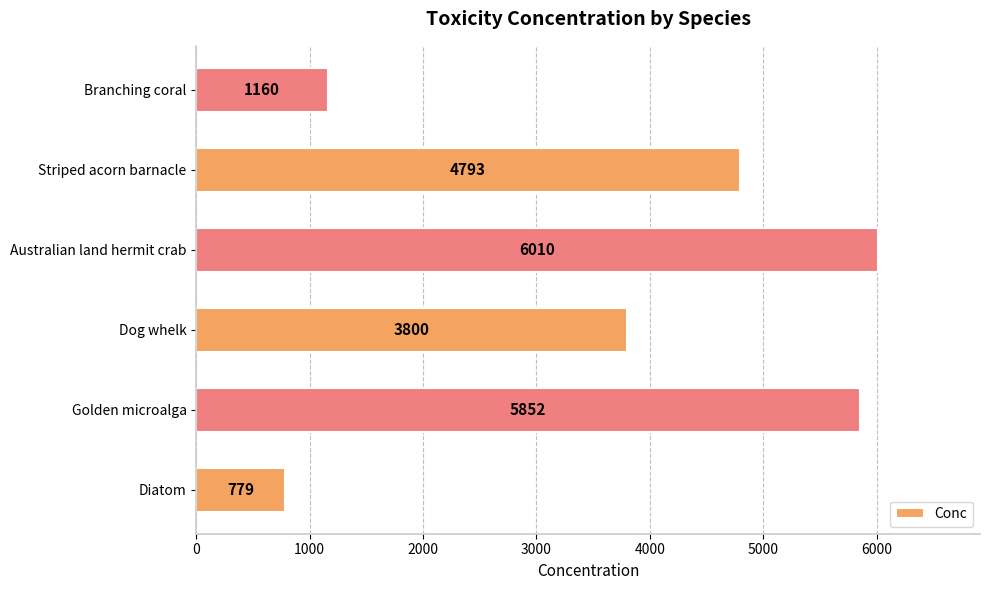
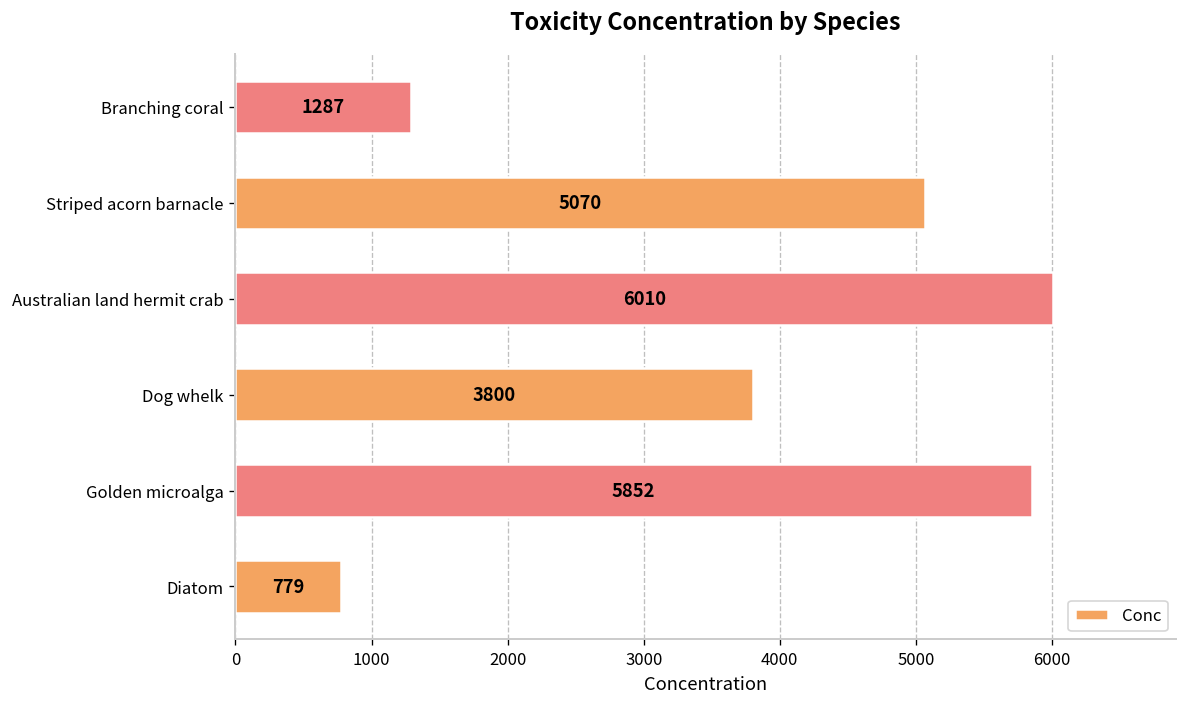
Branching coral: 1160 -> 1287
Striped acorn barnacle: 4793 -> 5070
